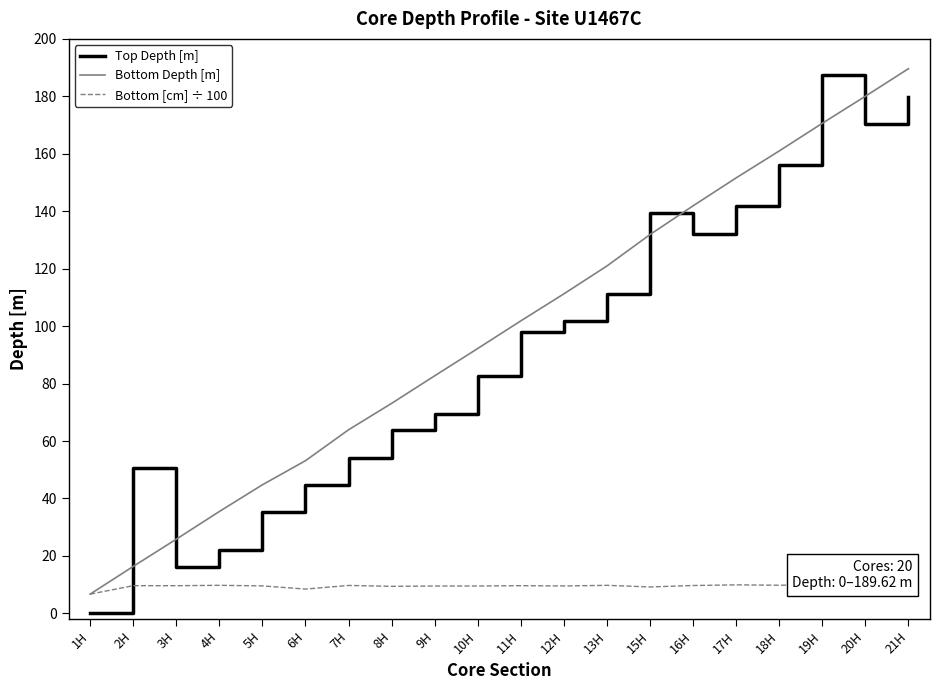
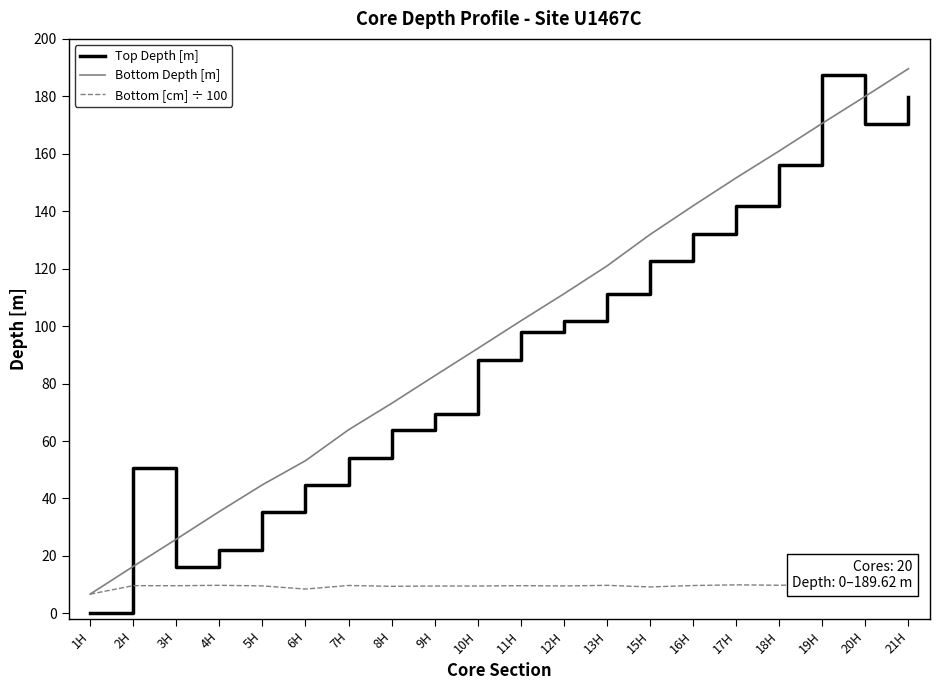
Top Depth [m], 10H: 83 -> 88
Top Depth [m], 15H: 139 -> 123
